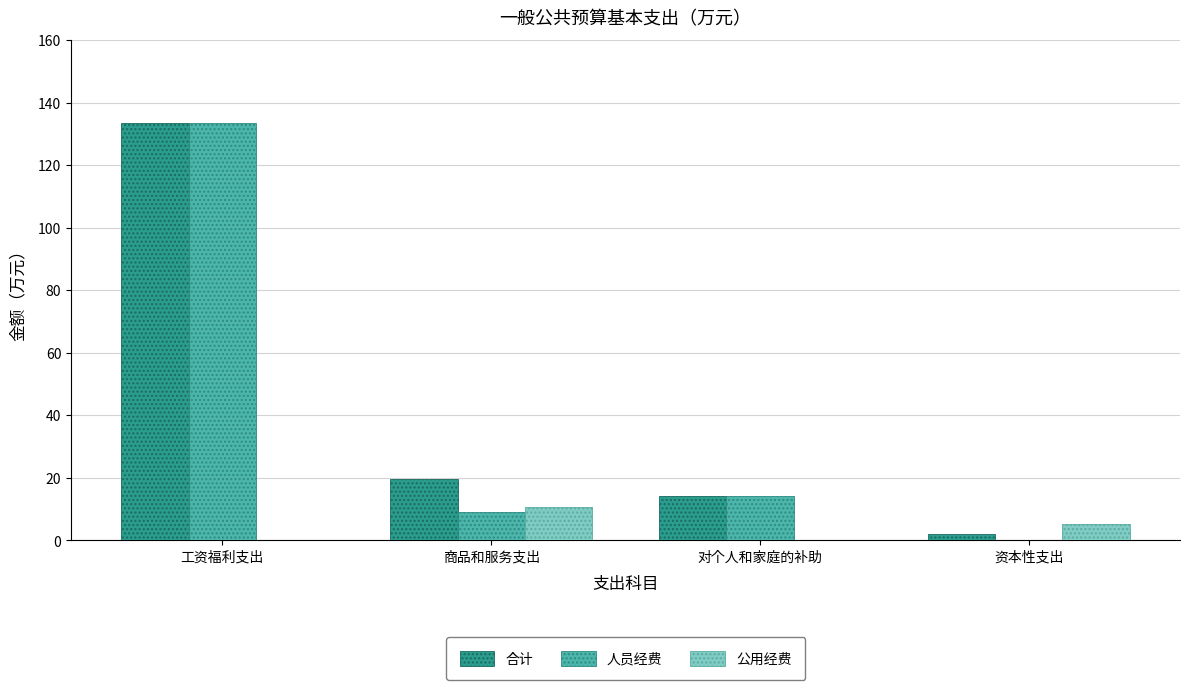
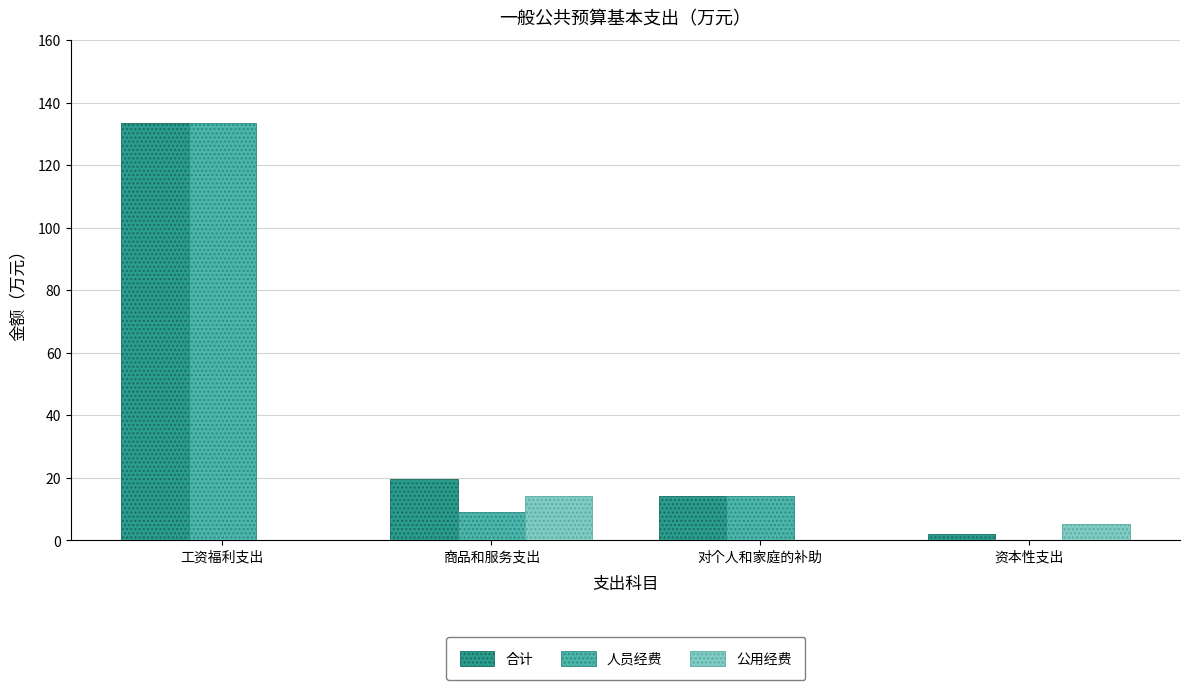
公用经费, 商品和服务支出: 11 -> 14
